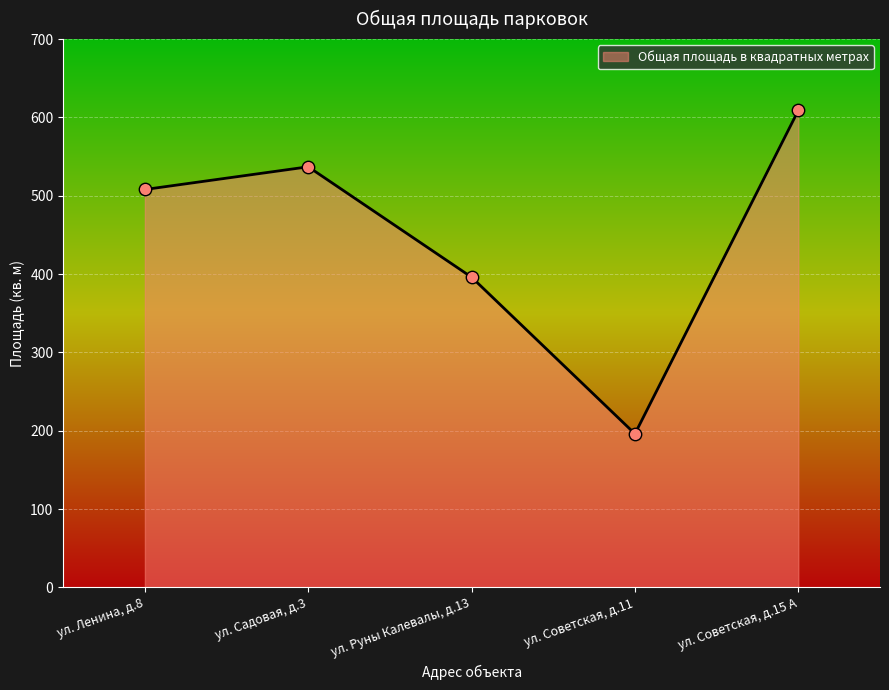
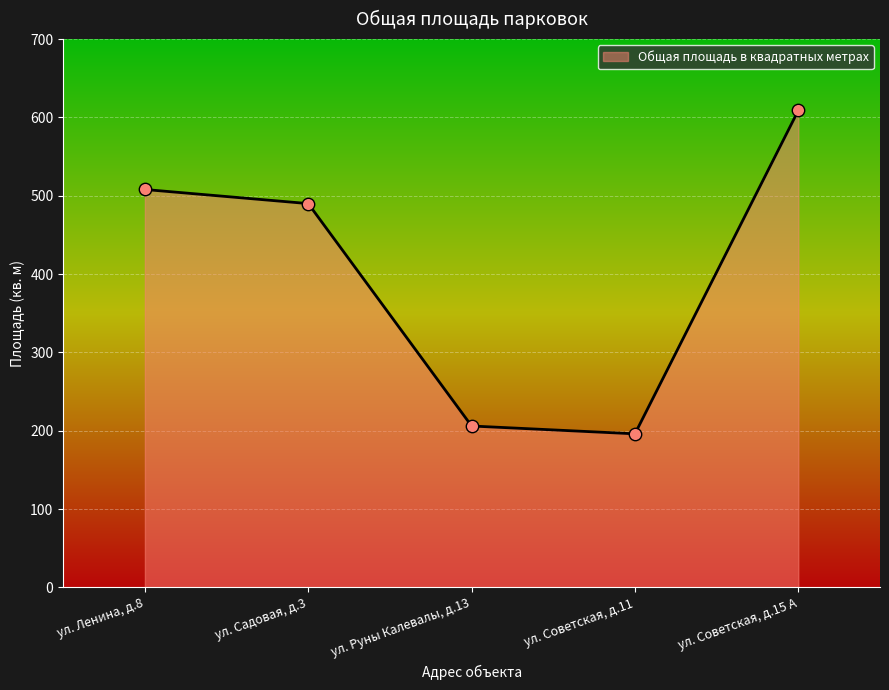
ул. Садовая, д.3: 540 -> 490
ул. Руны Калевалы, д.13: 400 -> 210
